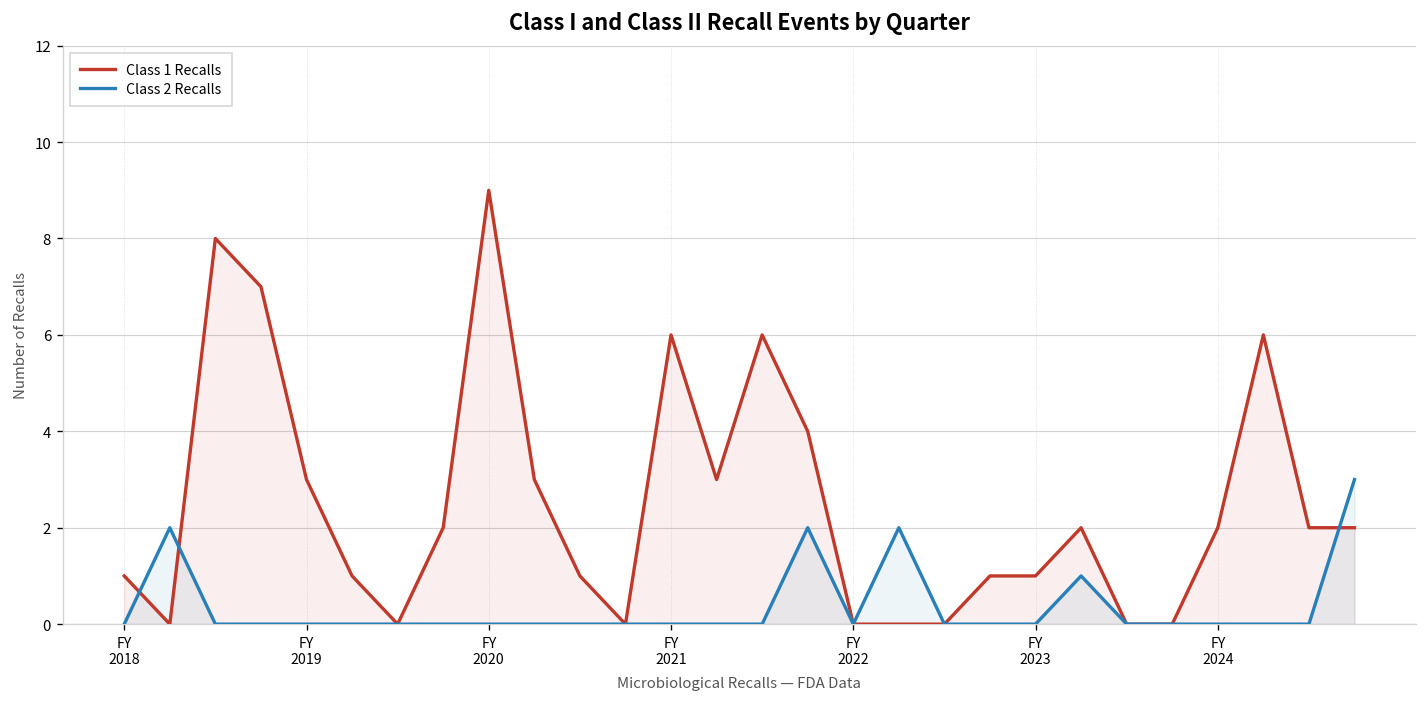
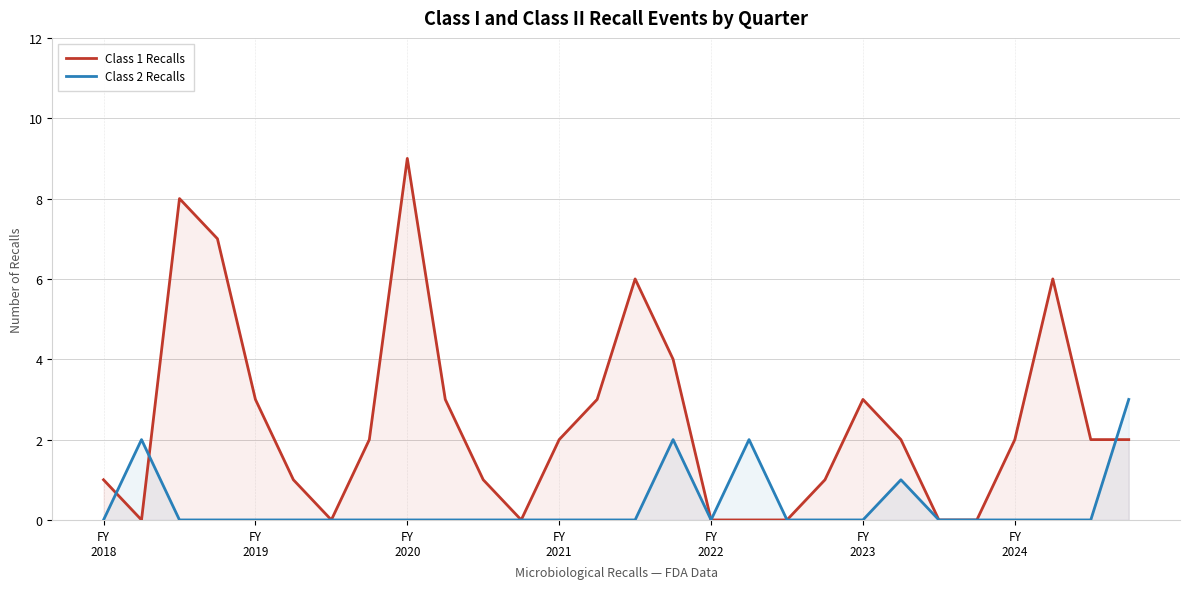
Class 1 Recalls, FY 2021: 6 -> 2
Class 1 Recalls, FY 2023: 1 -> 3
